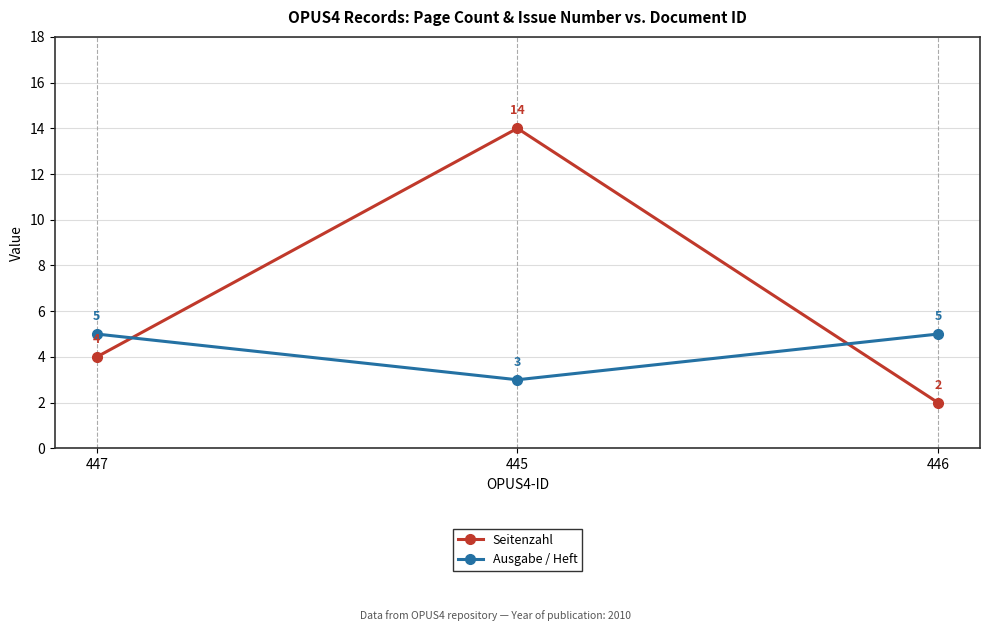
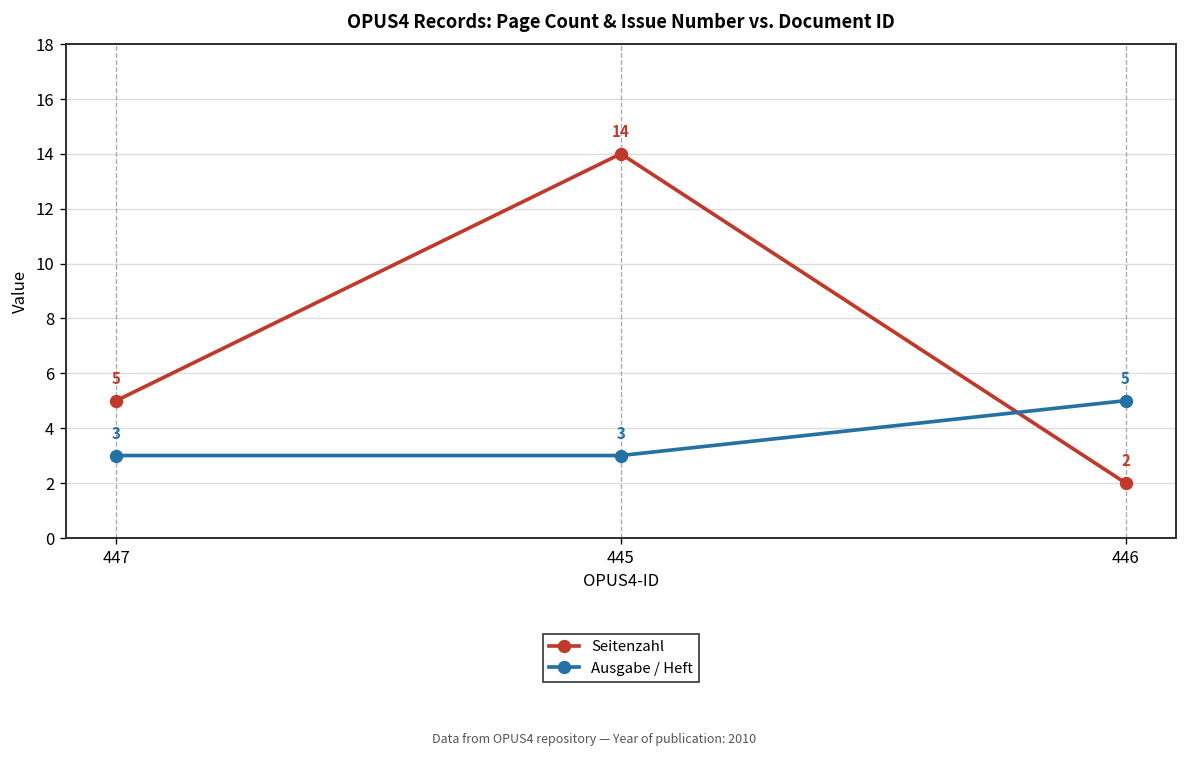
Seitenzahl, 447: 4 -> 5
Ausgabe / Heft, 447: 5 -> 3
